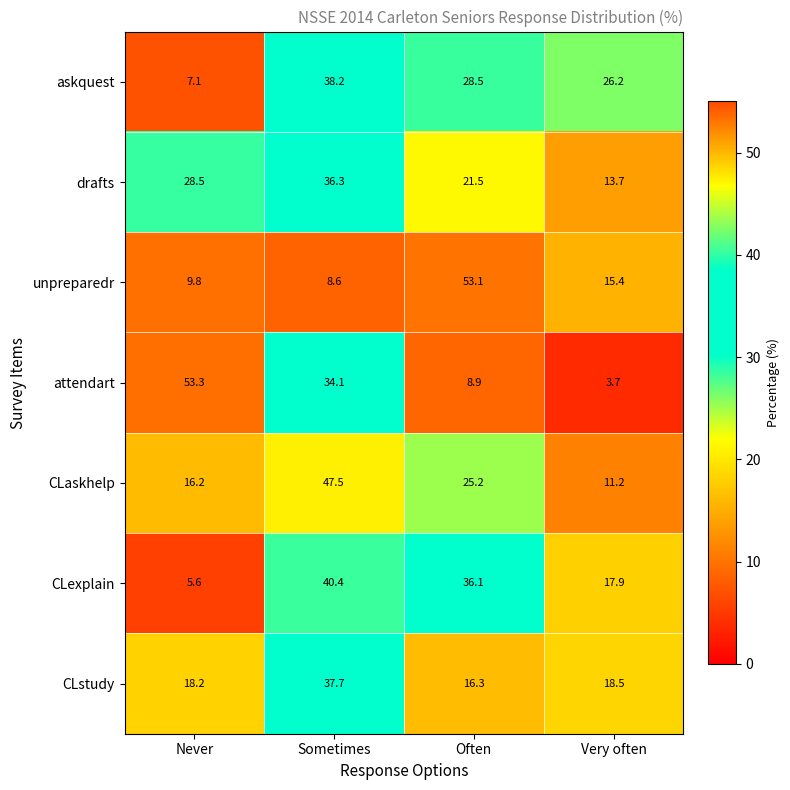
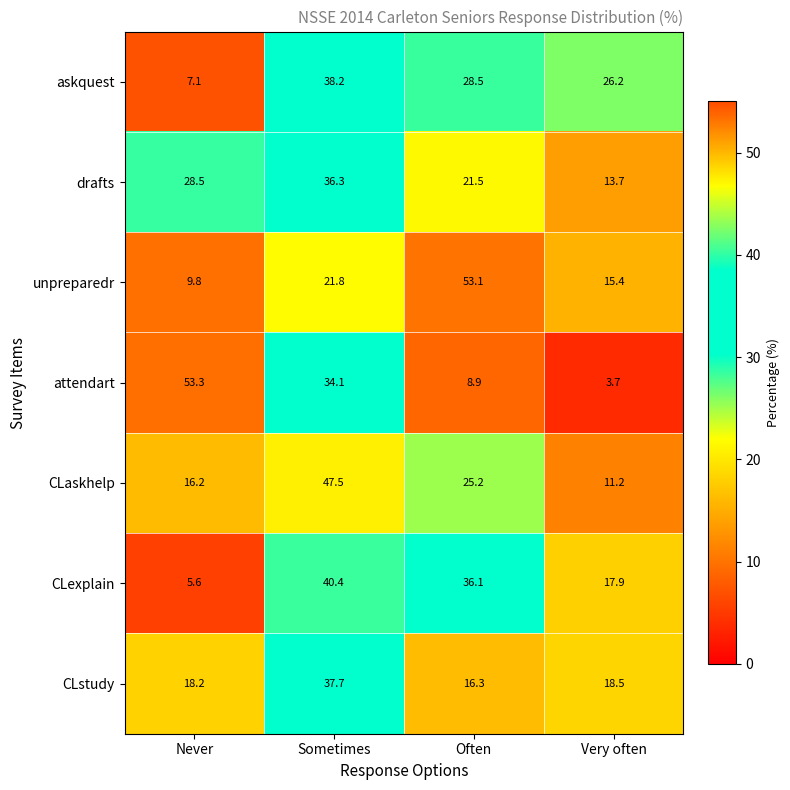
unpreparedr, Sometimes: 8.6 -> 21.8
